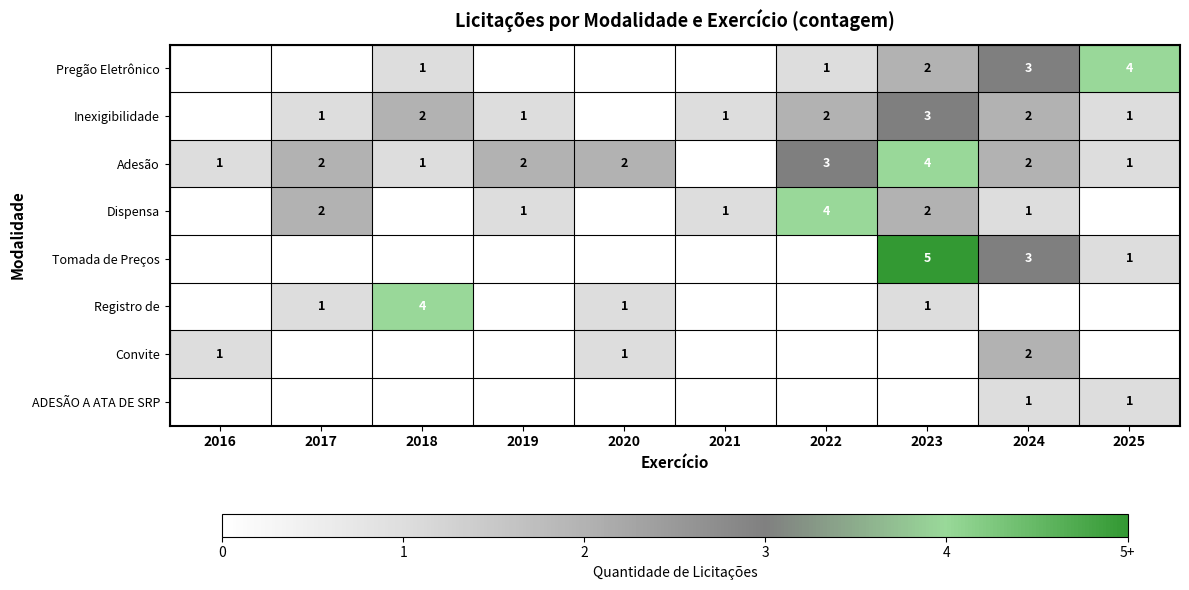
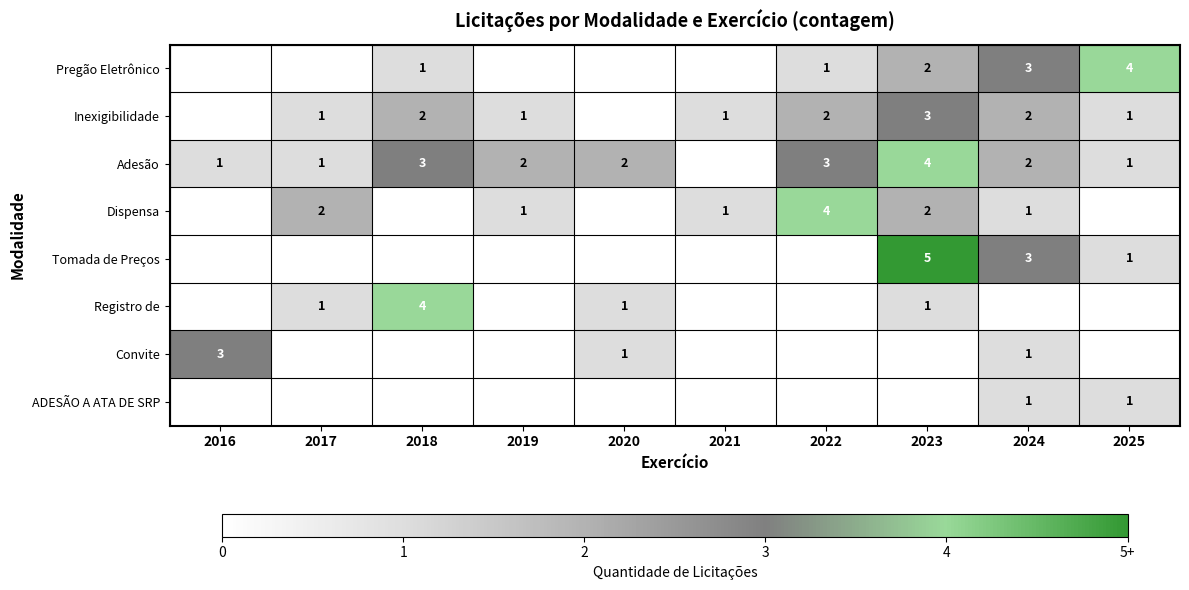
Adesão, 2017: 2 -> 1
Adesão, 2018: 1 -> 3
Convite, 2016: 1 -> 3
Convite, 2024: 2 -> 1
